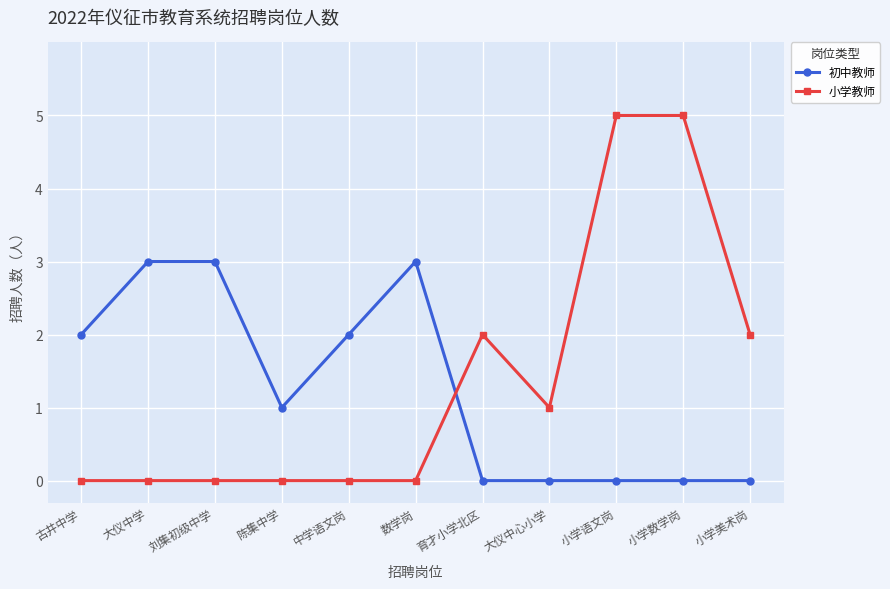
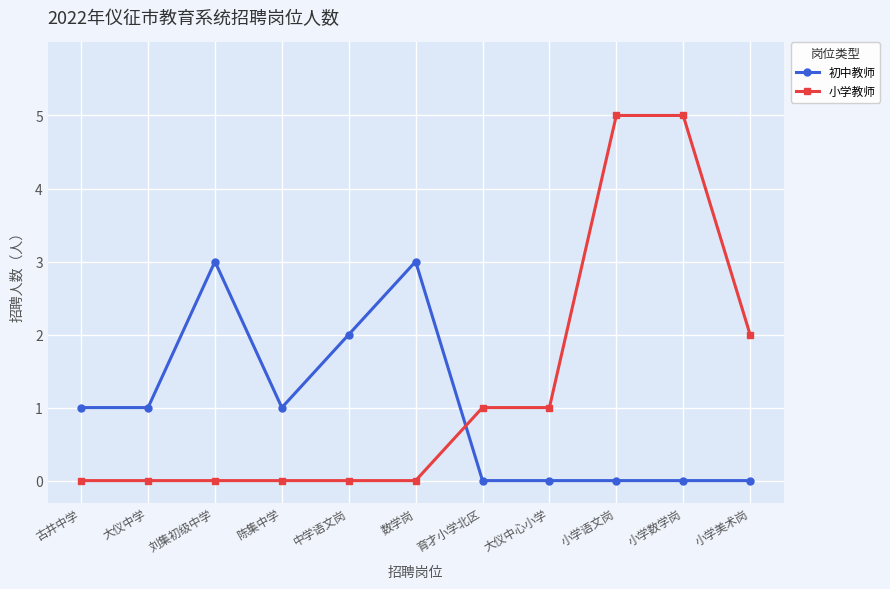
初中教师, 古井中学: 2 -> 1
初中教师, 大仪中学: 3 -> 1
小学教师, 育才小学北区: 2 -> 1
